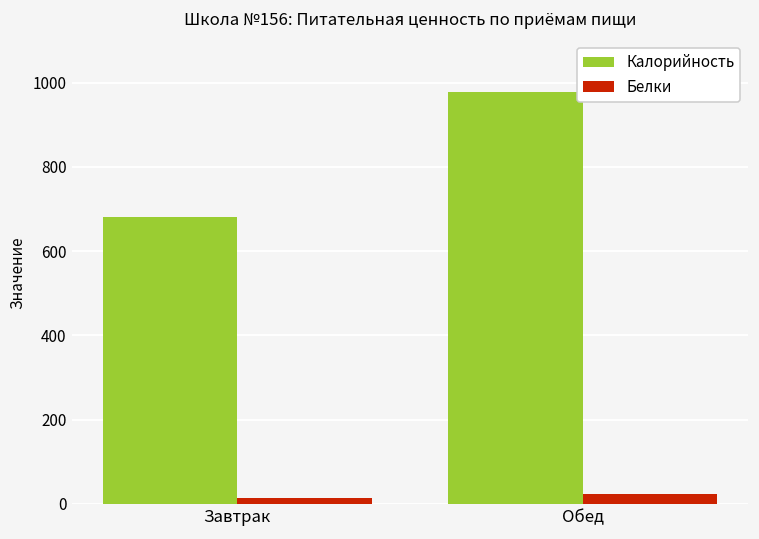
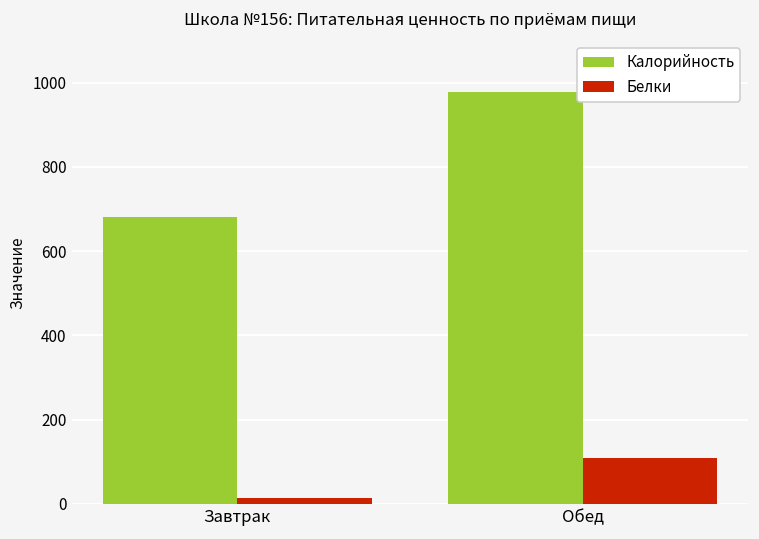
Белки, Обед: 20 -> 110
